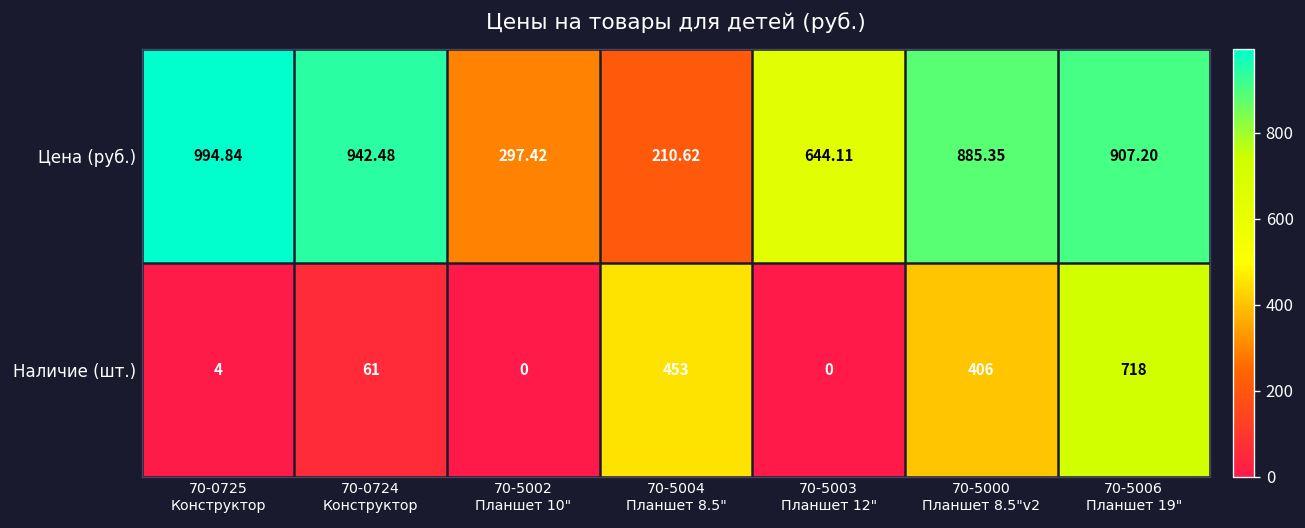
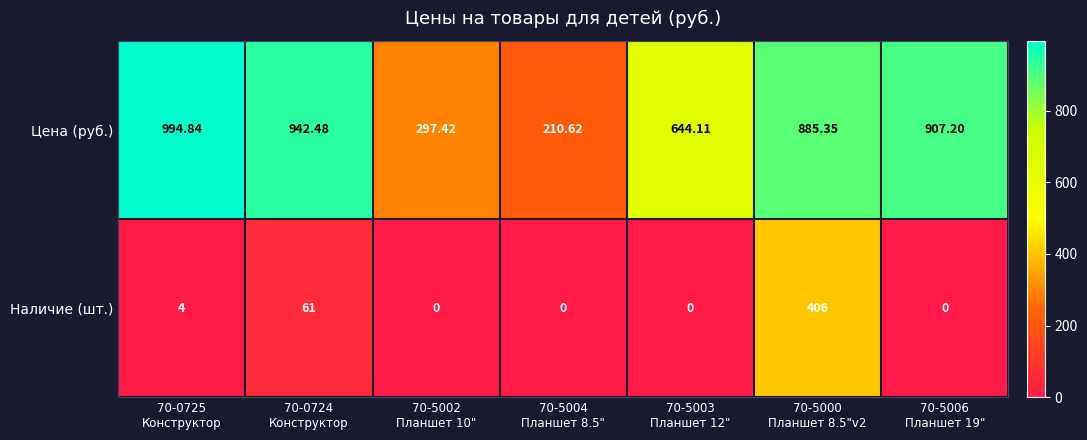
Наличие (шт.), 70-5004 Планшет 8.5": 453 -> 0
Наличие (шт.), 70-5006 Планшет 19": 718 -> 0
